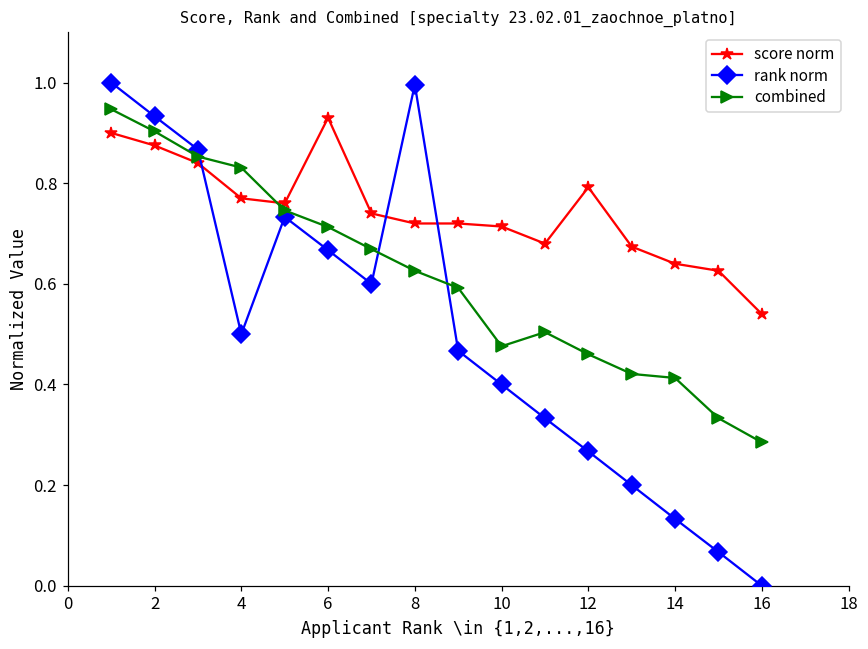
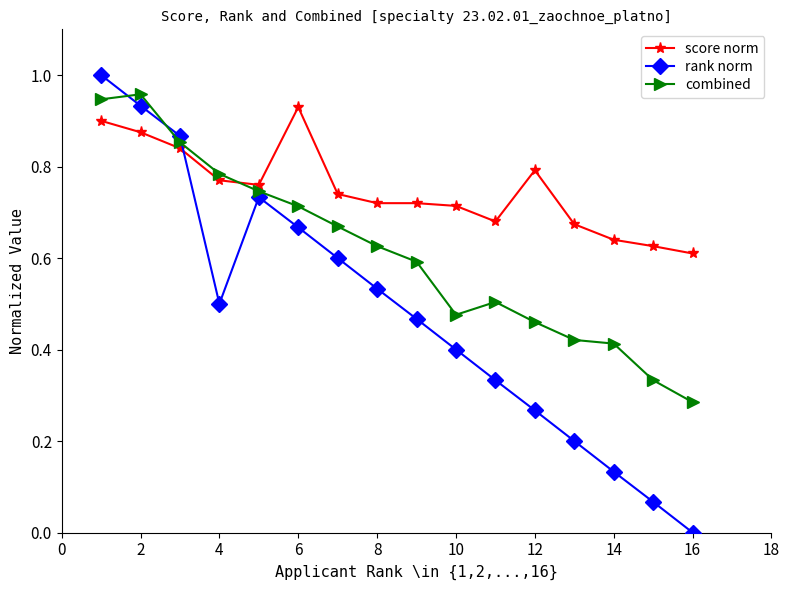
combined, 2: 0.90 -> 0.96
combined, 4: 0.83 -> 0.78
rank norm, 8: 1.00 -> 0.53
score norm, 16: 0.54 -> 0.61
